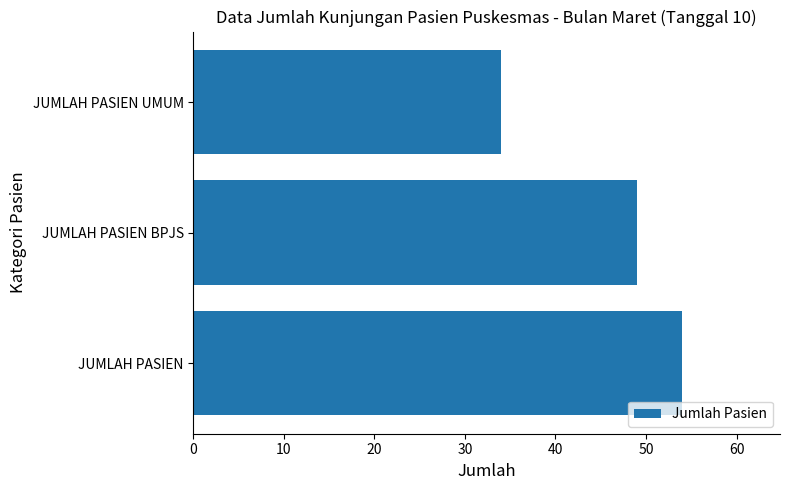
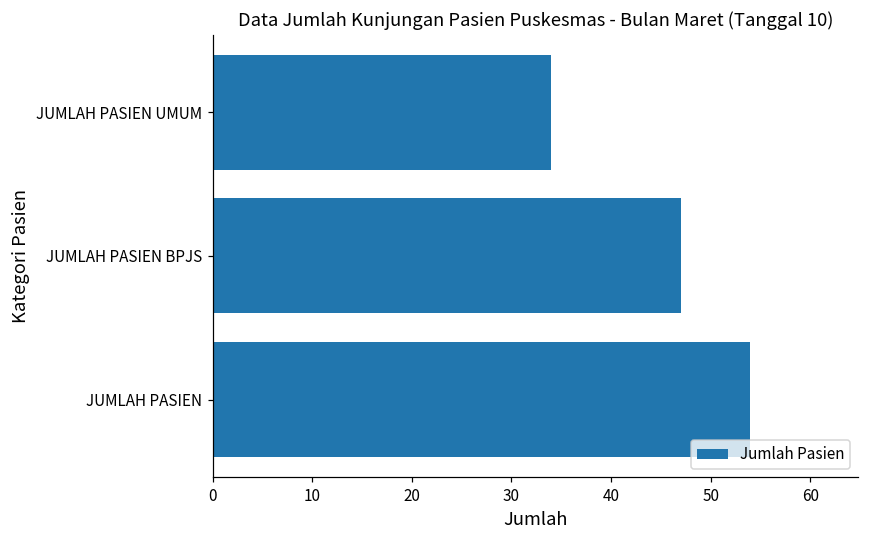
JUMLAH PASIEN BPJS: 49 -> 47
